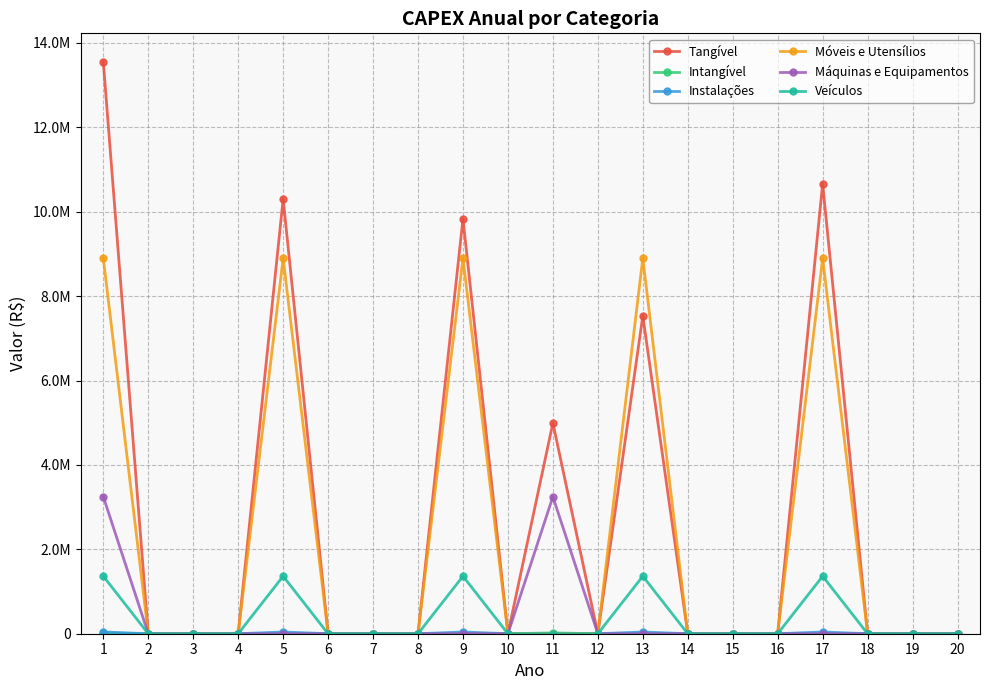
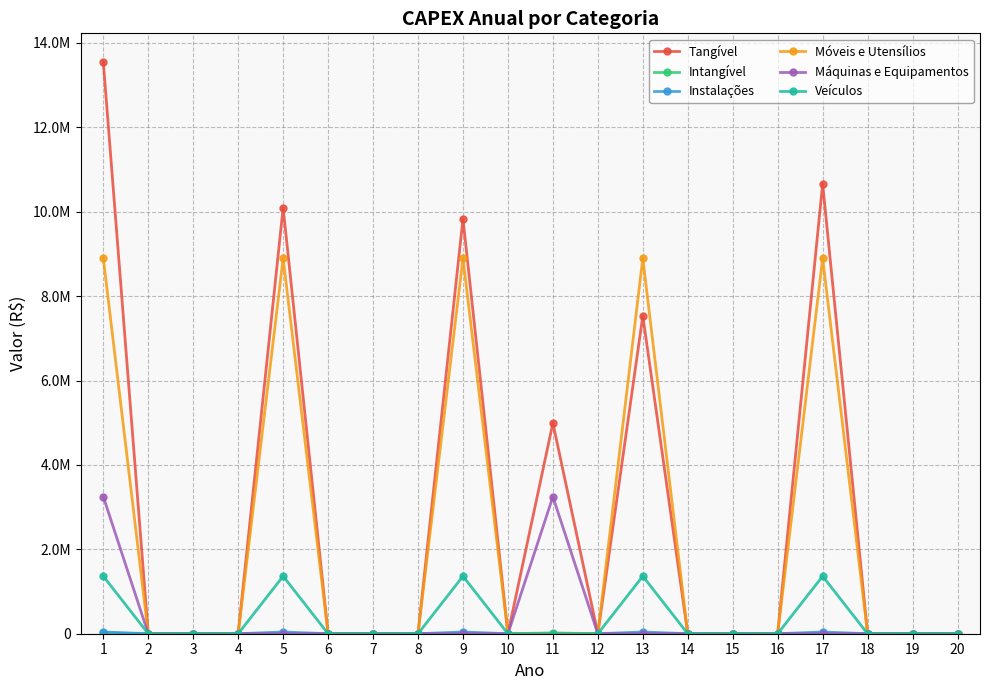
Tangível, 5: 10300000 -> 10100000
